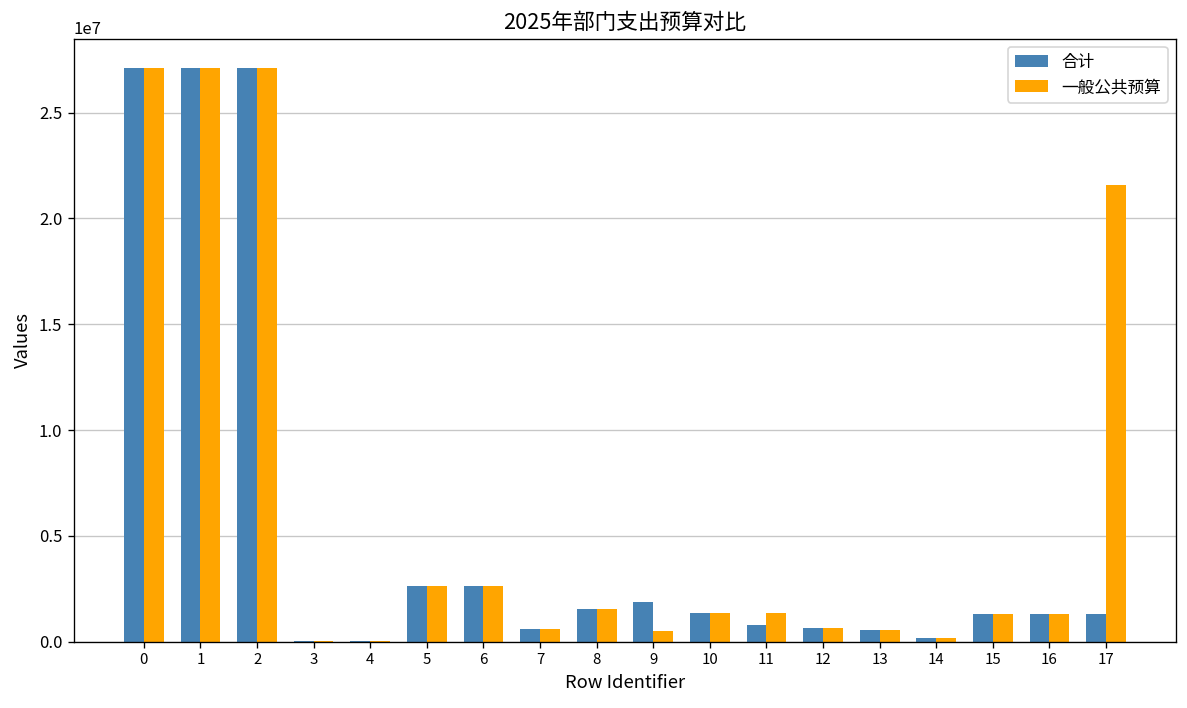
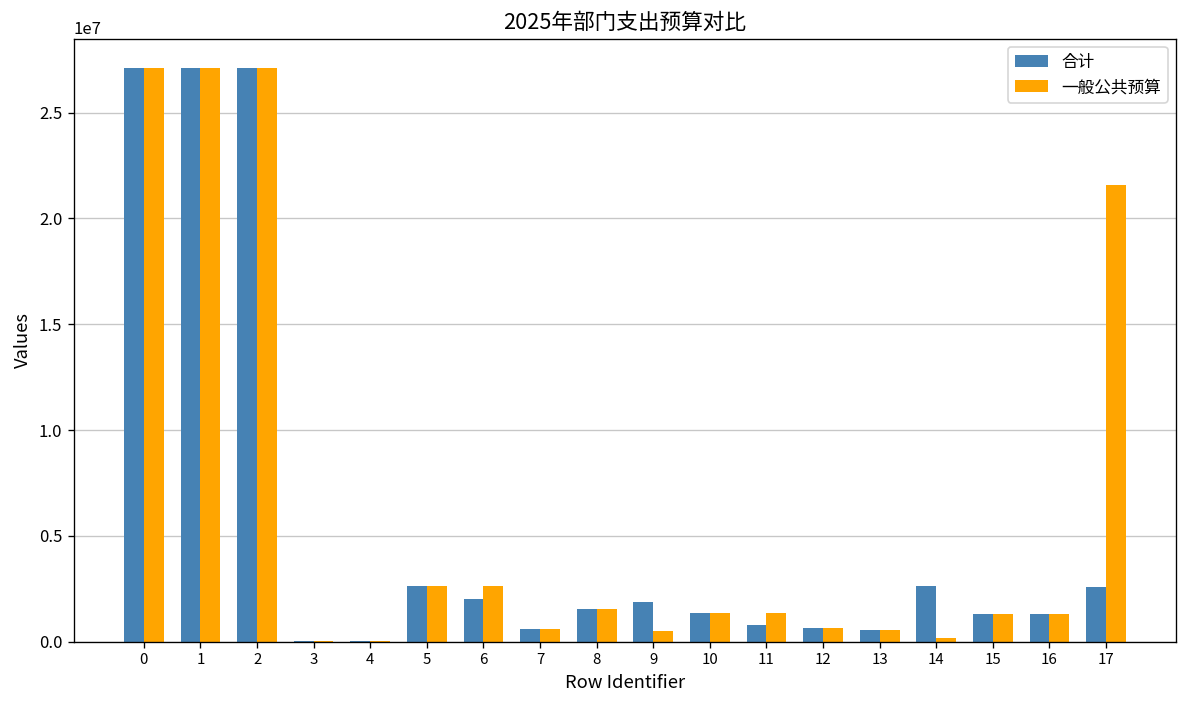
合计, 6: 2600000 -> 2000000
合计, 14: 200000 -> 2700000
合计, 17: 1300000 -> 2600000
